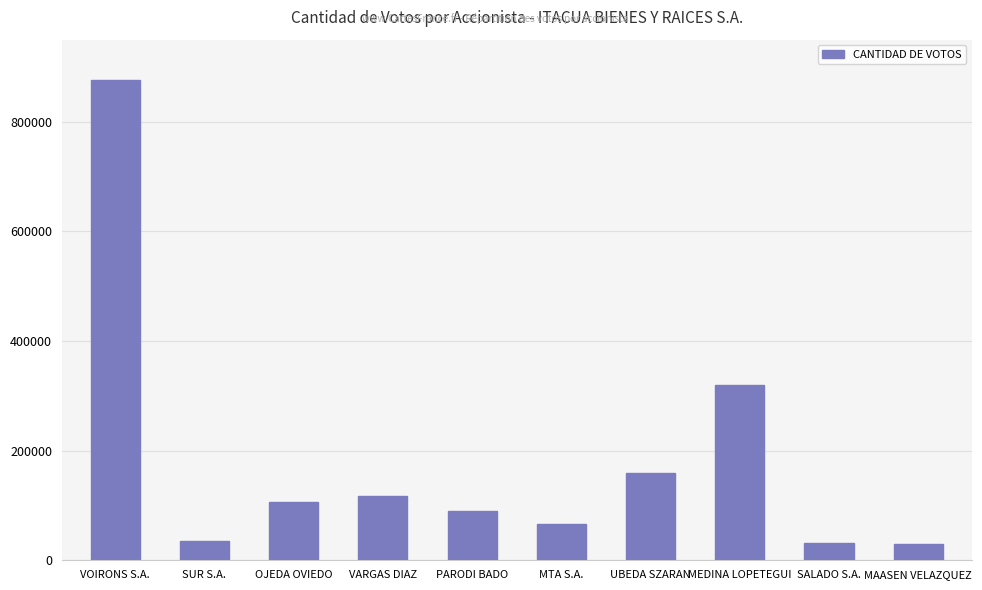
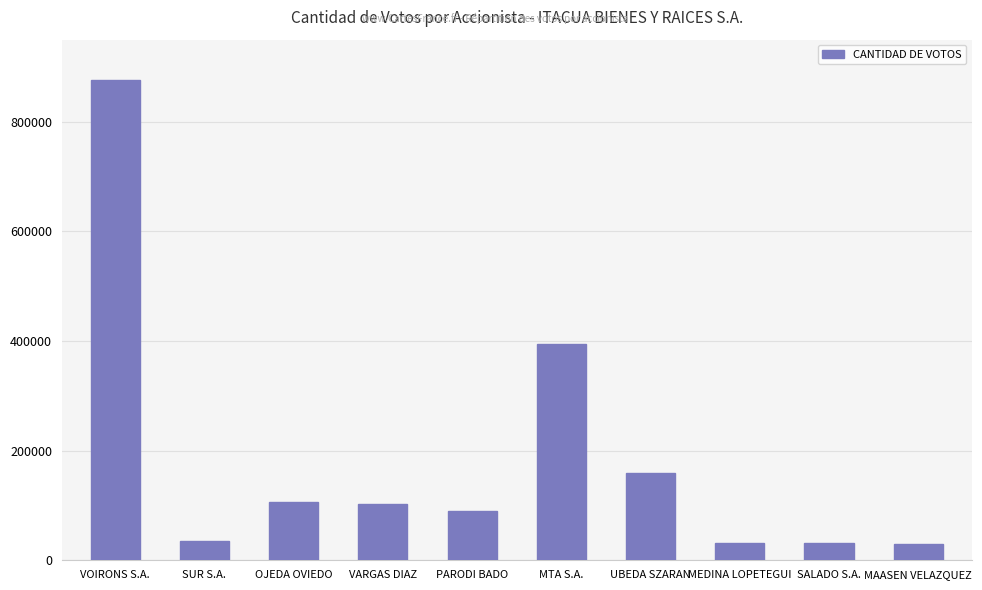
VARGAS DIAZ: 120000 -> 100000
MTA S.A.: 70000 -> 390000
MEDINA LOPETEGUI: 320000 -> 30000
